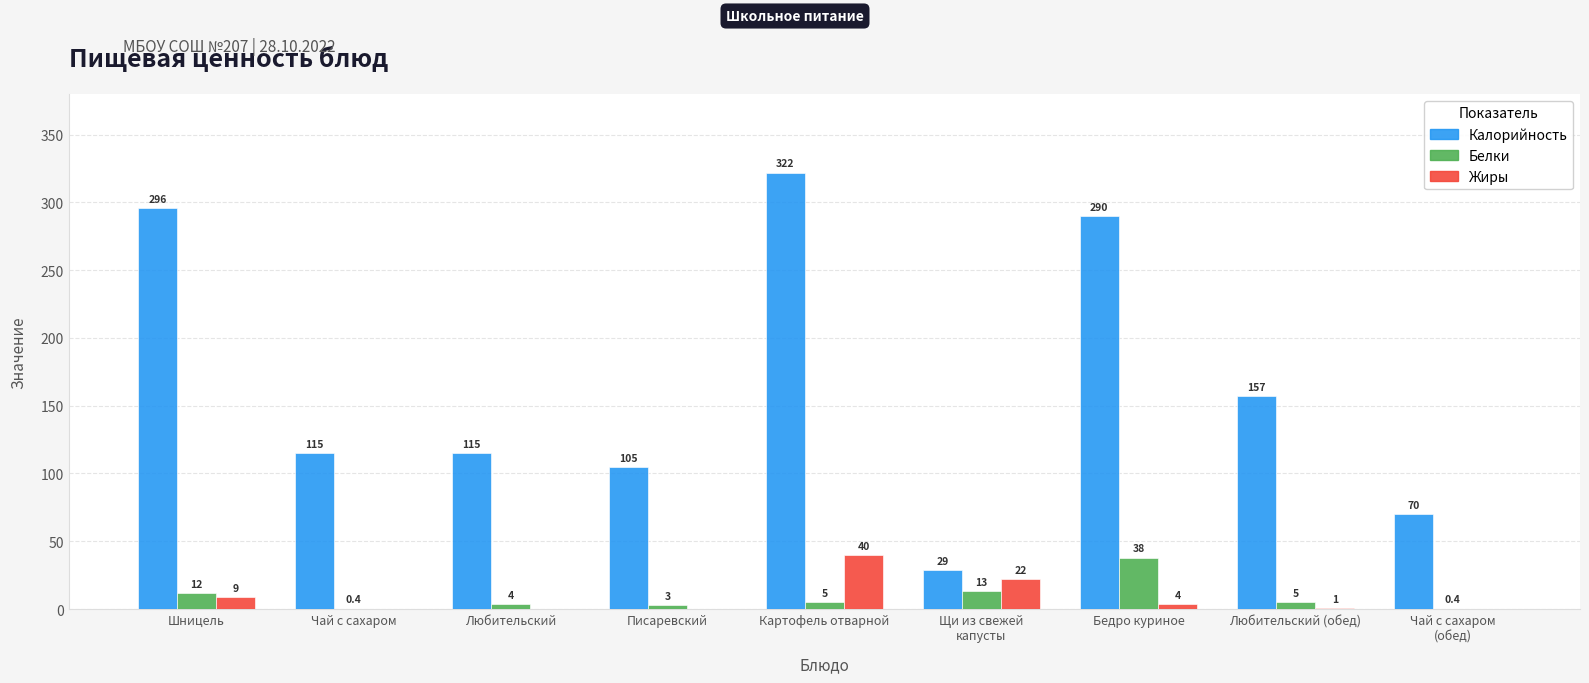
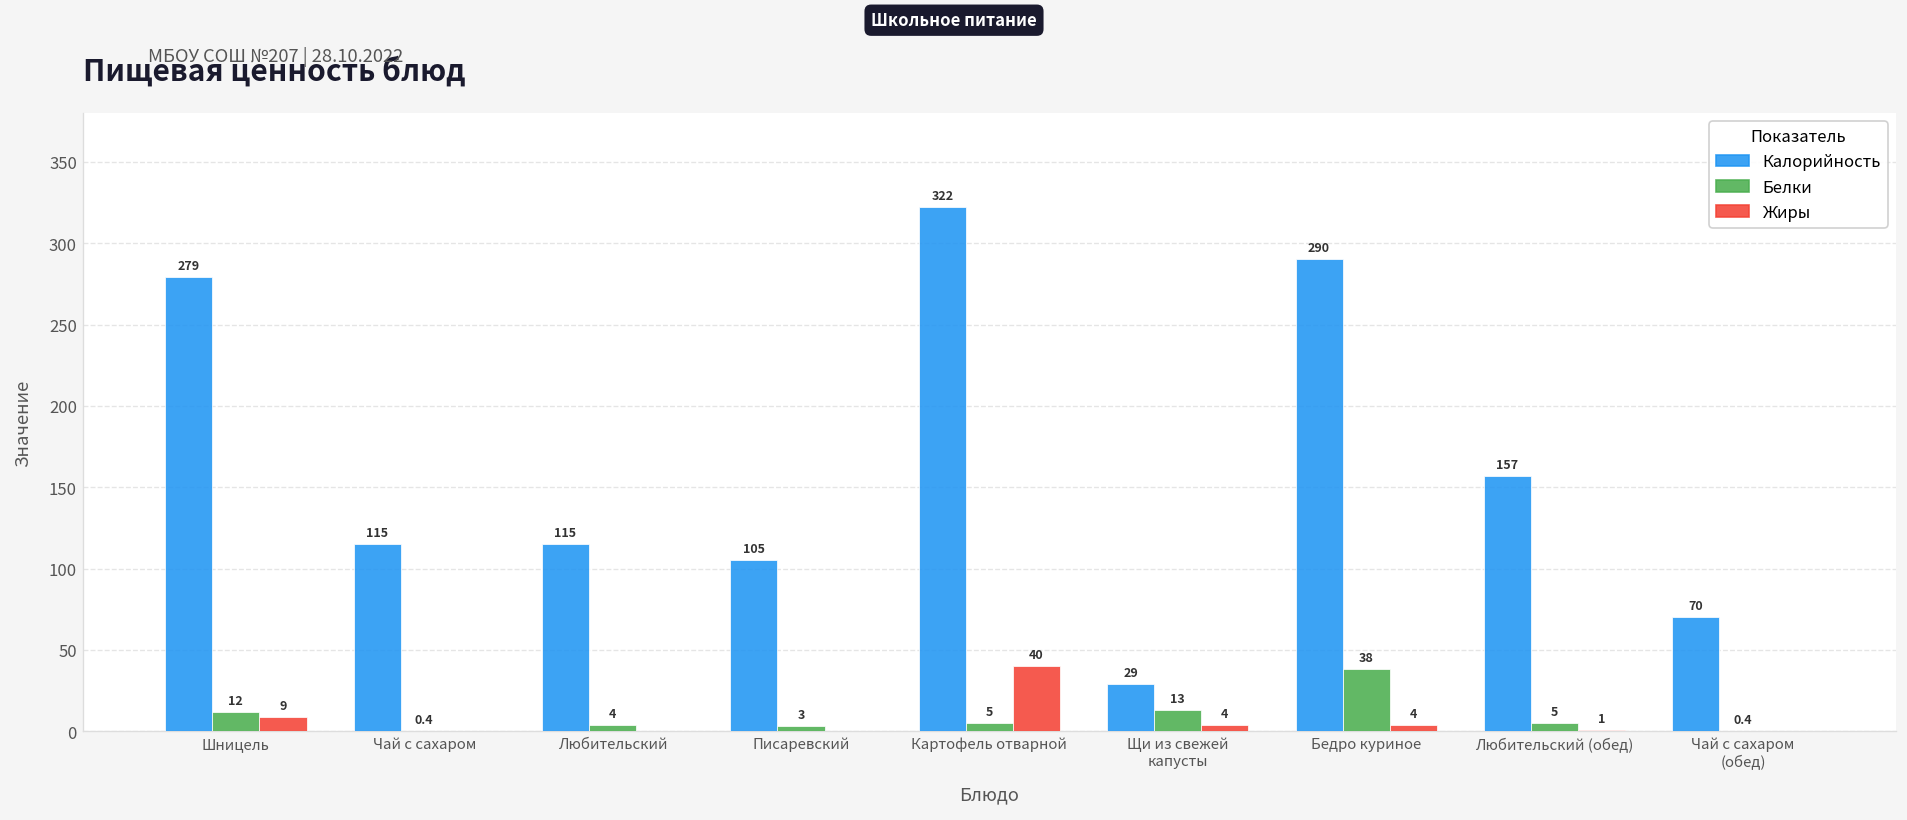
Калорийность, Шницель: 296 -> 279
Жиры, Щи из свежей капусты: 22 -> 4
